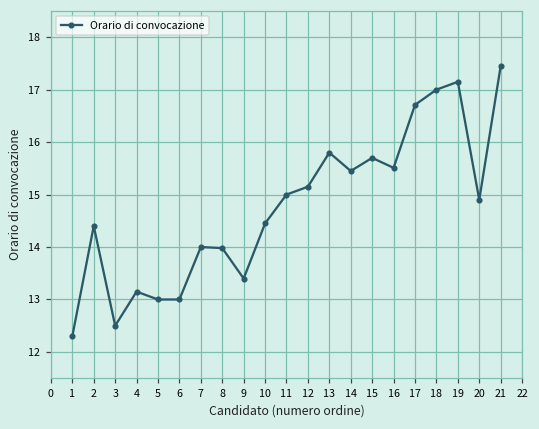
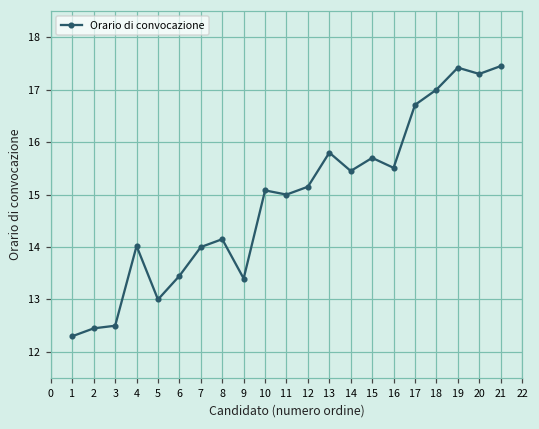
2: 14.4 -> 12.5
4: 13.2 -> 14.0
6: 13.0 -> 13.5
8: 14.0 -> 14.2
10: 14.5 -> 15.1
19: 17.2 -> 17.4
20: 14.9 -> 17.3
